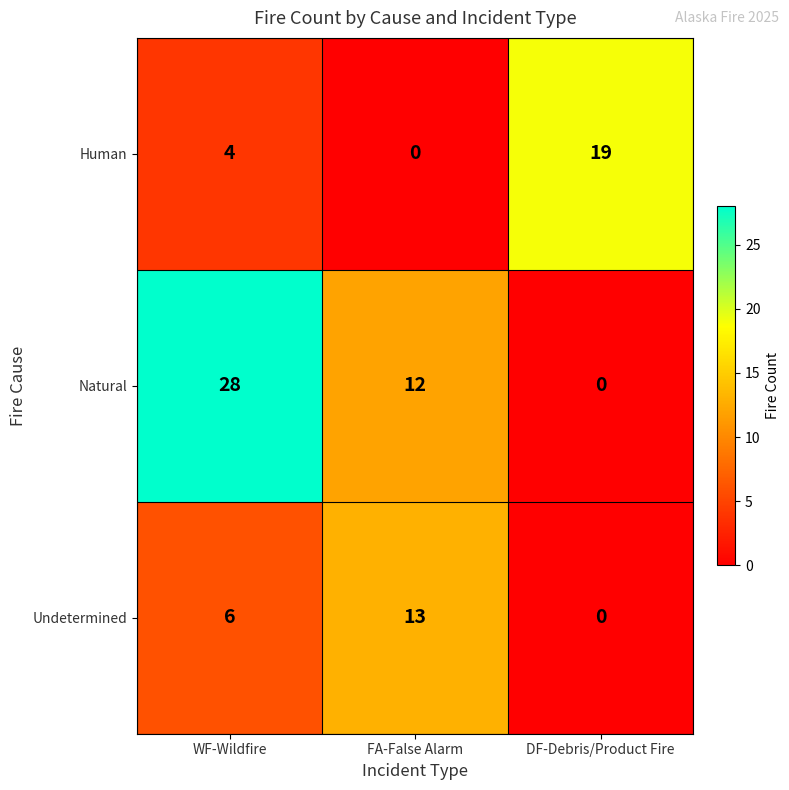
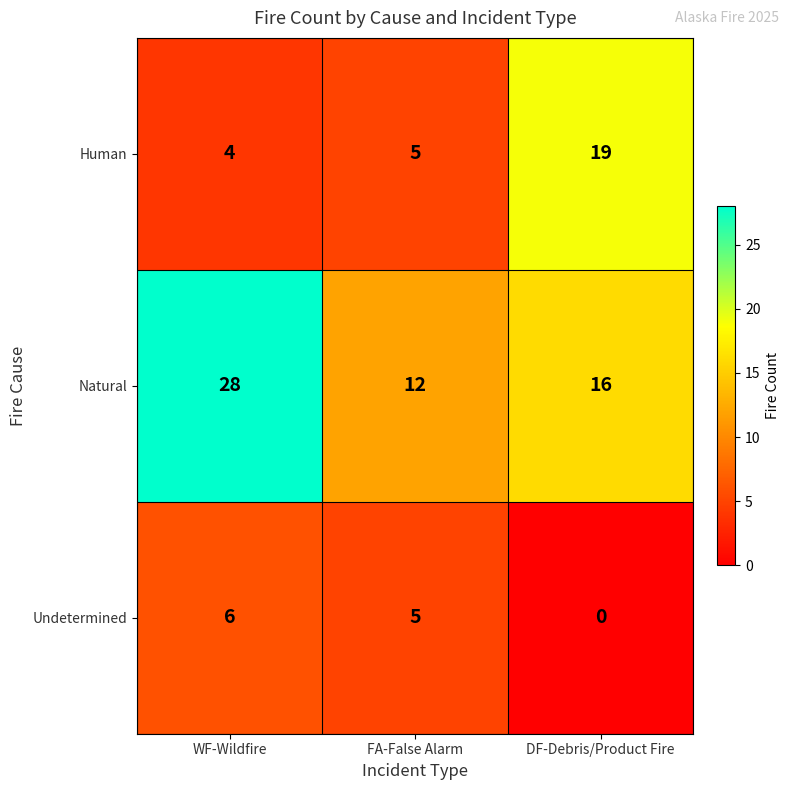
Human, FA-False Alarm: 0 -> 5
Natural, DF-Debris/Product Fire: 0 -> 16
Undetermined, FA-False Alarm: 13 -> 5
